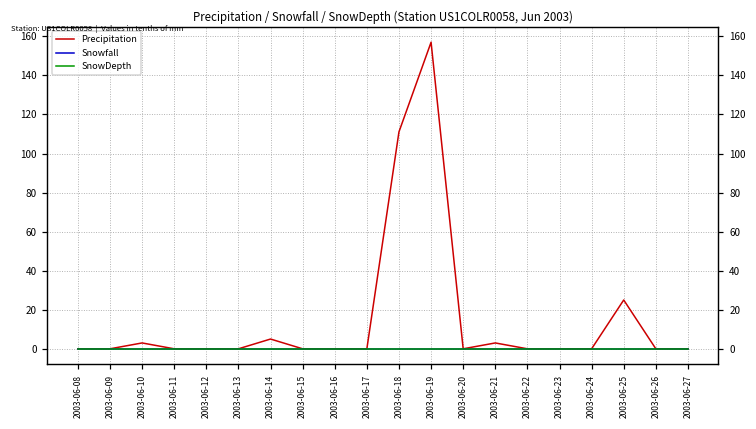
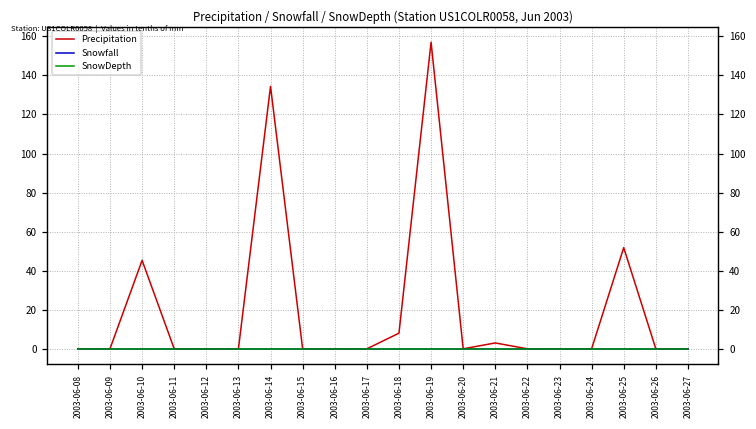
Precipitation, 2003-06-10: 3 -> 45
Precipitation, 2003-06-14: 5 -> 134
Precipitation, 2003-06-18: 111 -> 8
Precipitation, 2003-06-25: 25 -> 52
